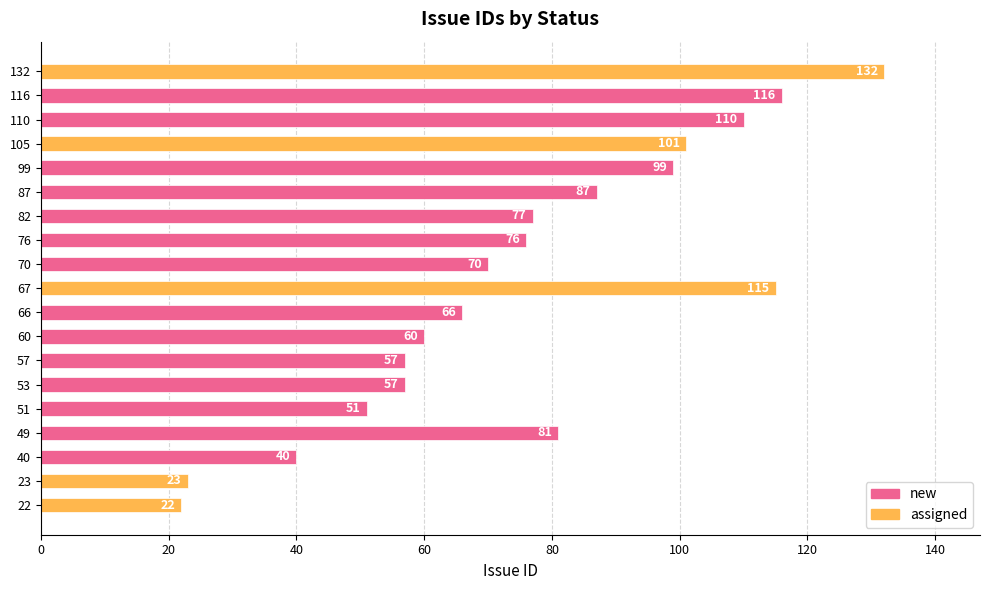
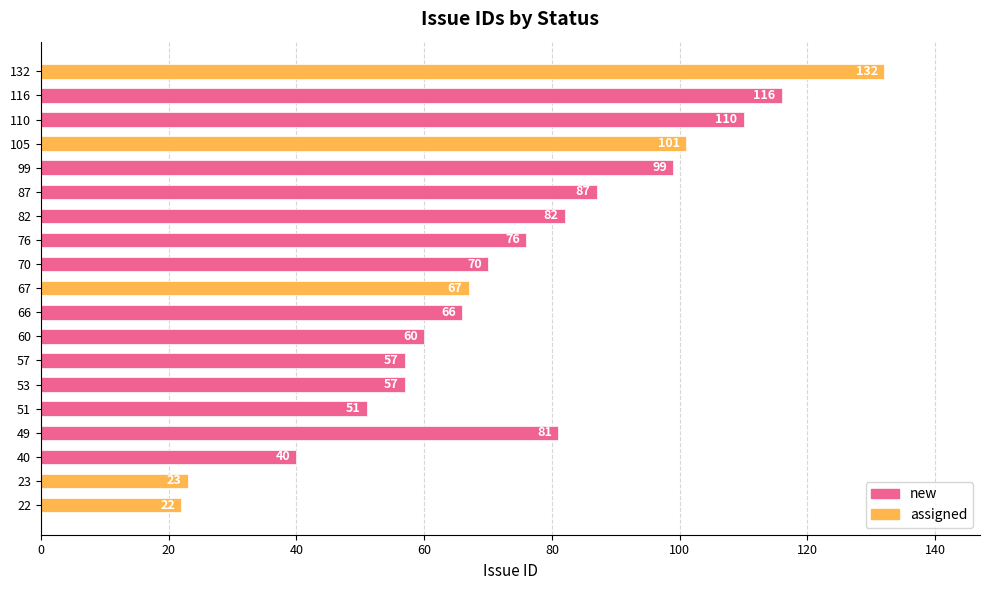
82: 77 -> 82
67: 115 -> 67
